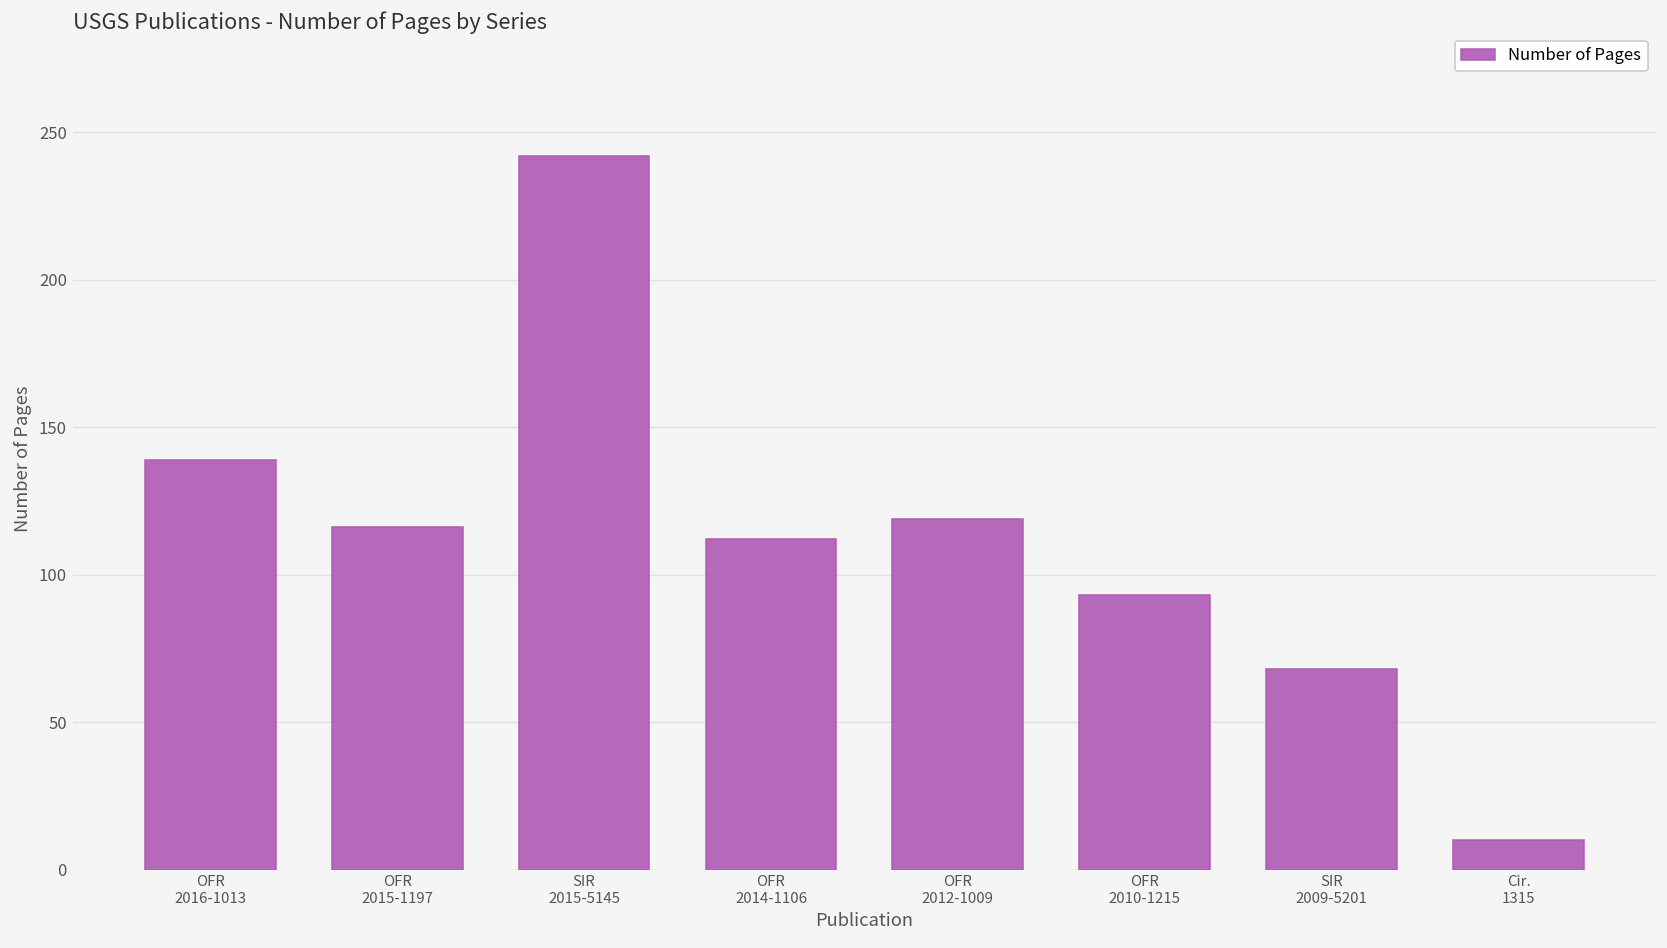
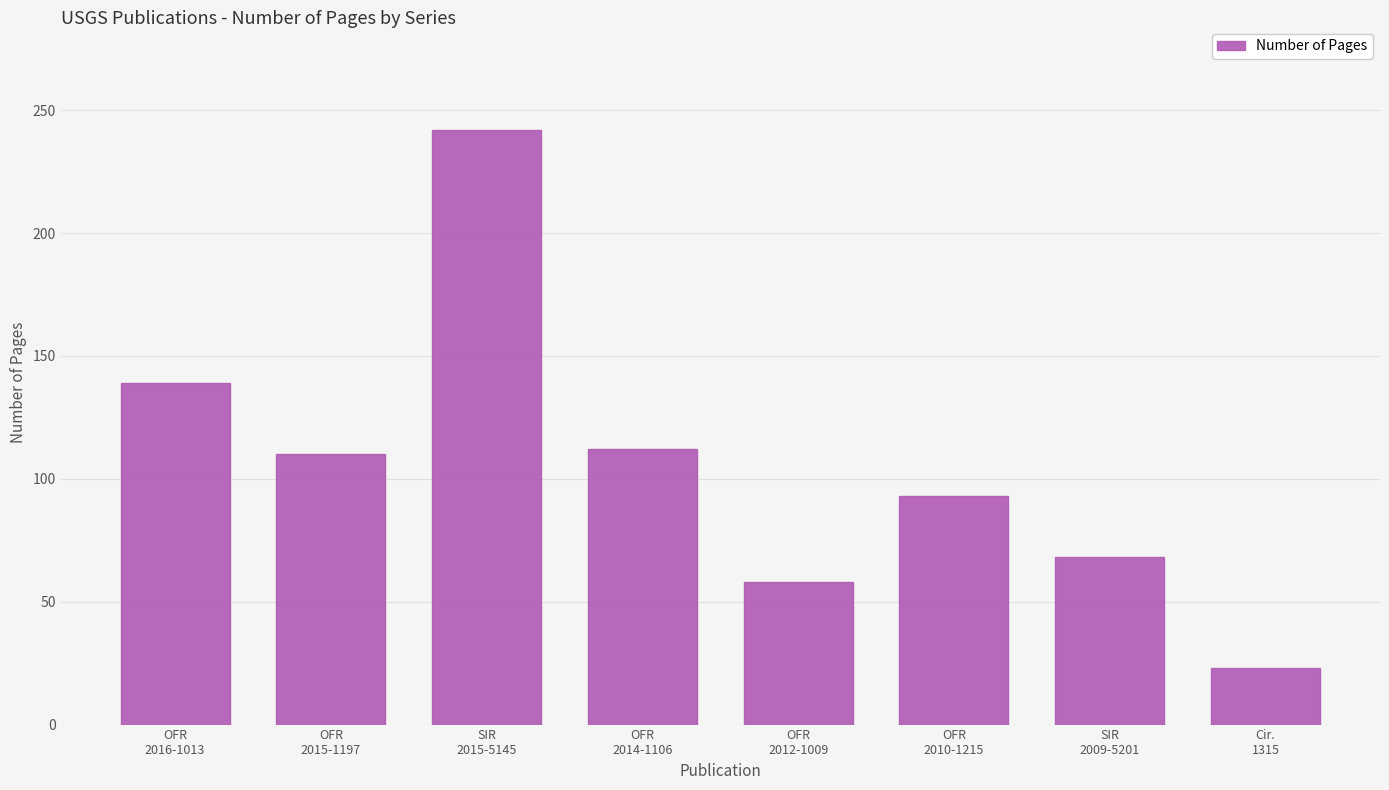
OFR 2015-1197: 116 -> 110
OFR 2012-1009: 119 -> 58
Cir. 1315: 10 -> 23
